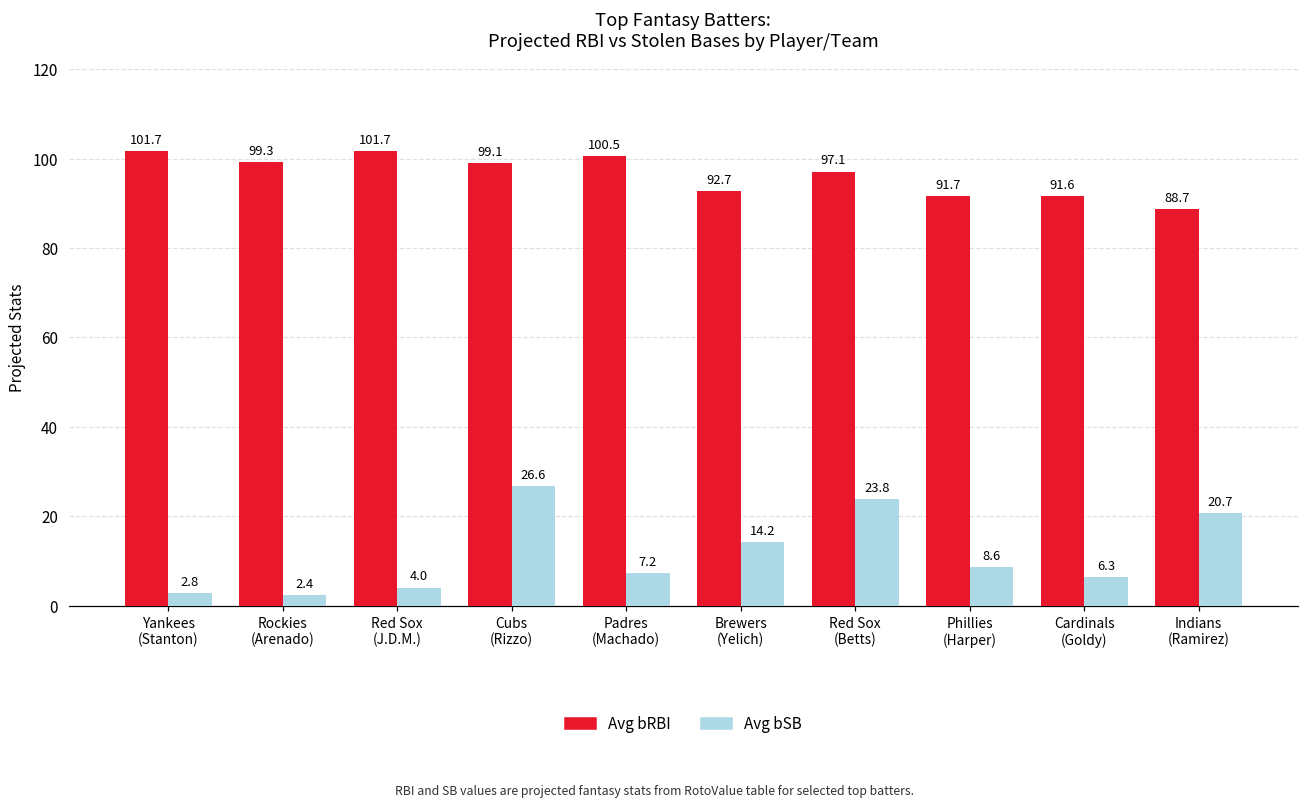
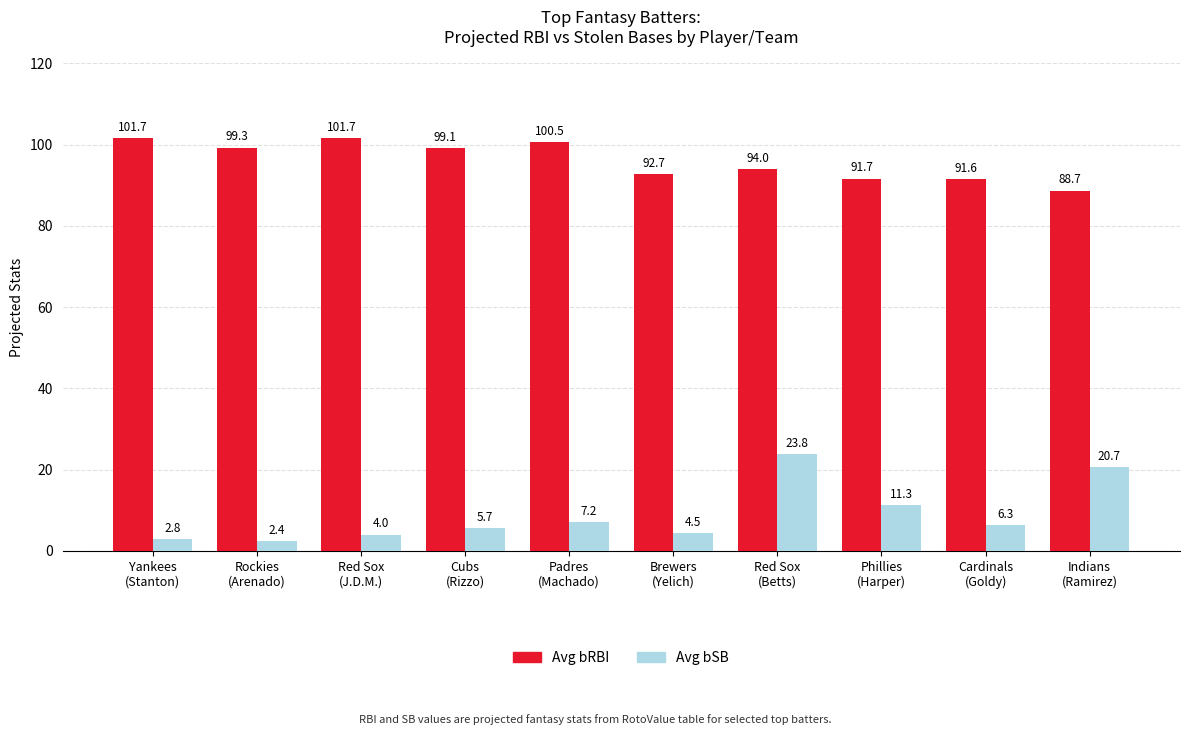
Avg bSB, Cubs (Rizzo): 26.6 -> 5.7
Avg bSB, Brewers (Yelich): 14.2 -> 4.5
Avg bRBI, Red Sox (Betts): 97.1 -> 94.0
Avg bSB, Phillies (Harper): 8.6 -> 11.3
